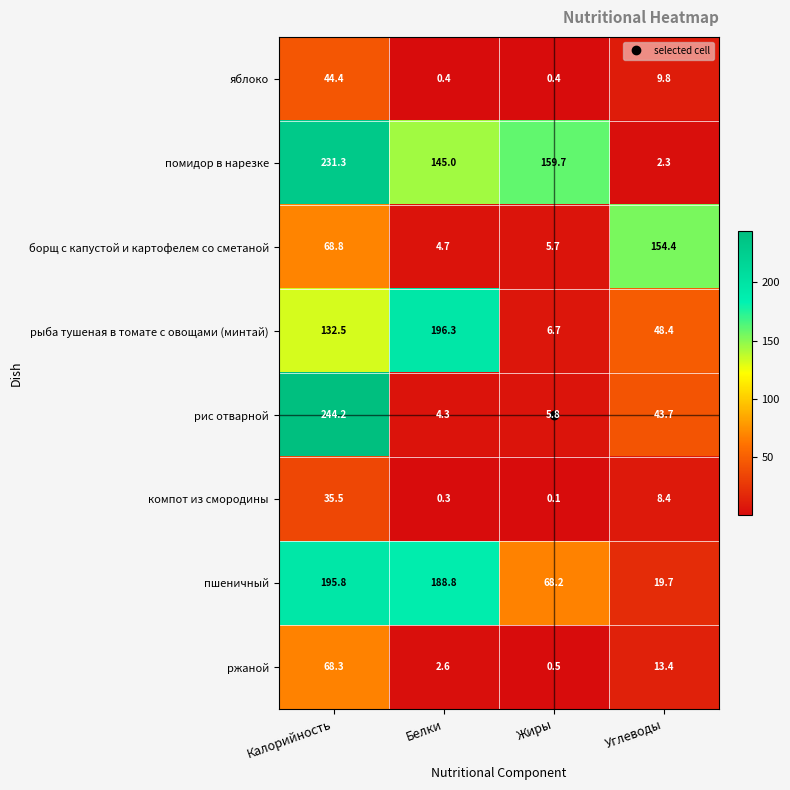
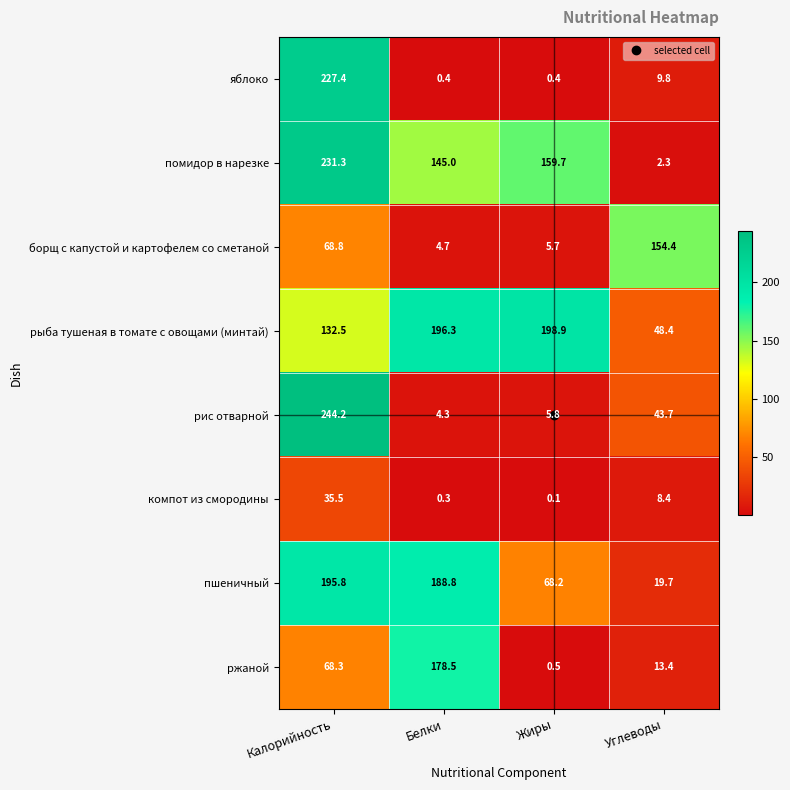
яблоко, Калорийность: 44.4 -> 227.4
рыба тушеная в томате с овощами (минтай), Жиры: 6.7 -> 198.9
ржаной, Белки: 2.6 -> 178.5
